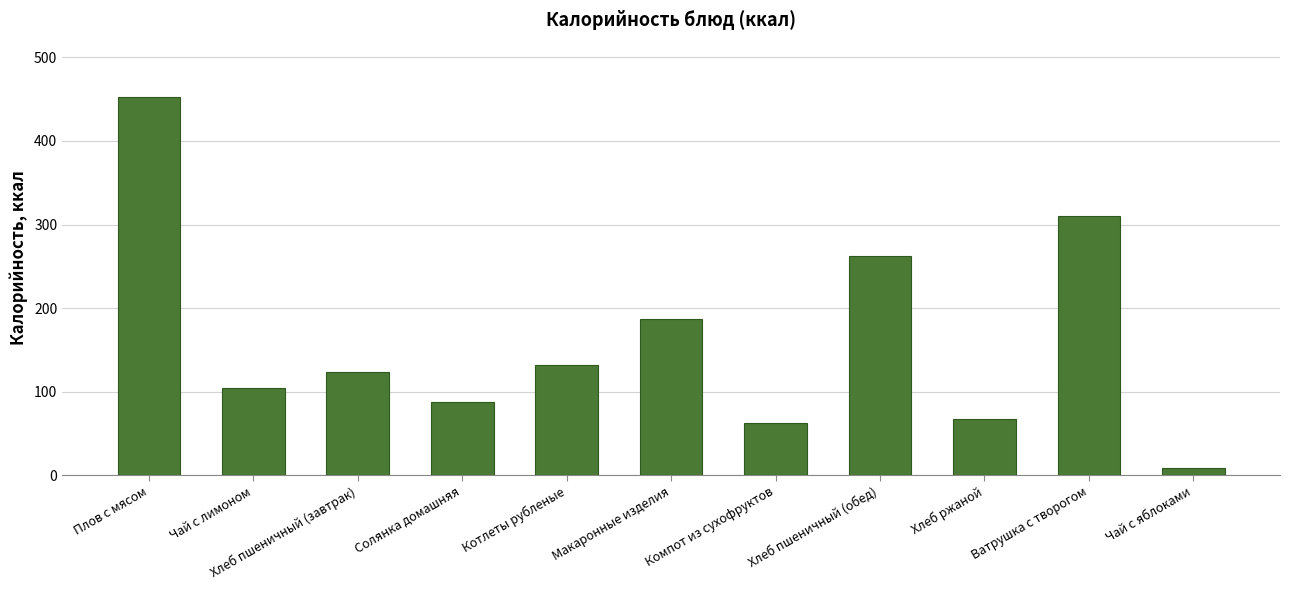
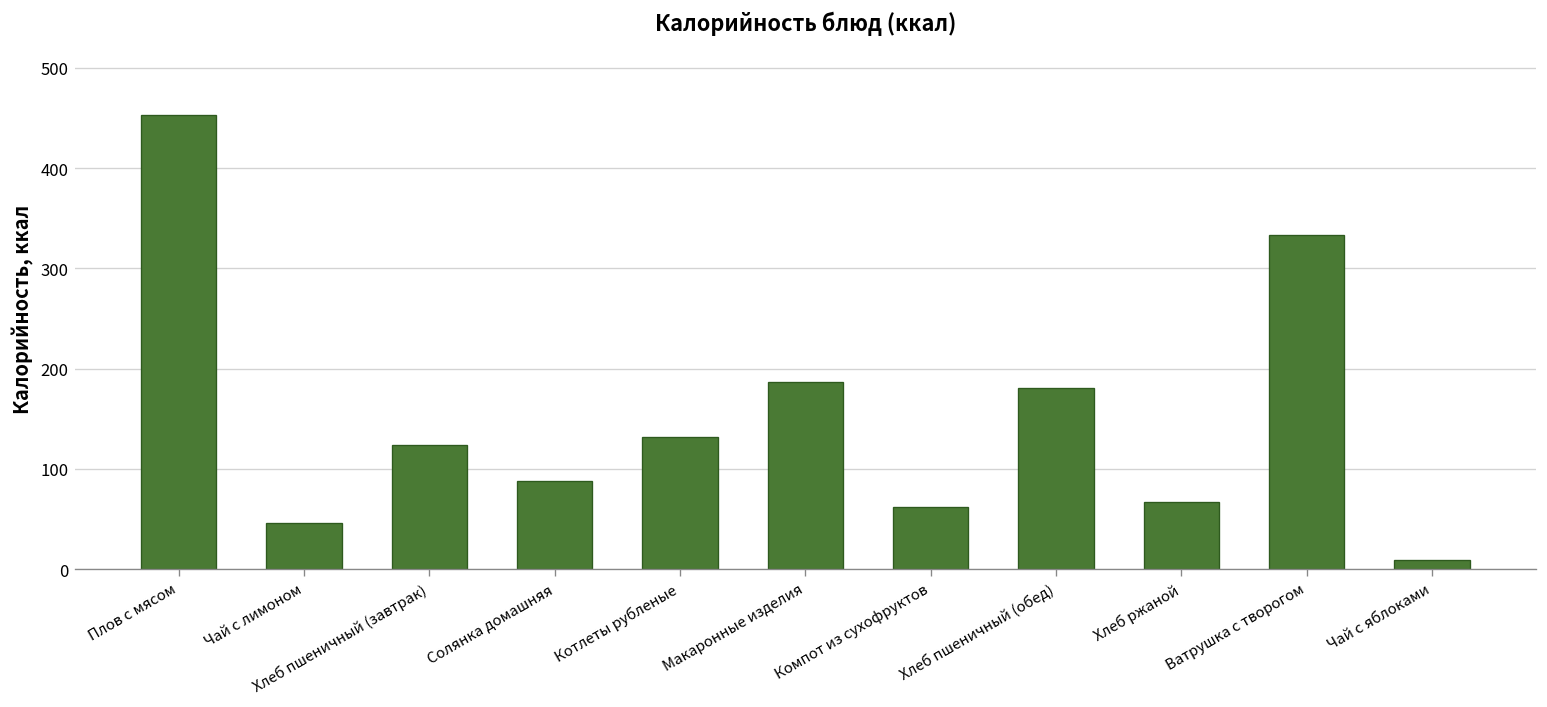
Чай с лимоном: 100 -> 50
Хлеб пшеничный (обед): 260 -> 180
Ватрушка с творогом: 310 -> 330
